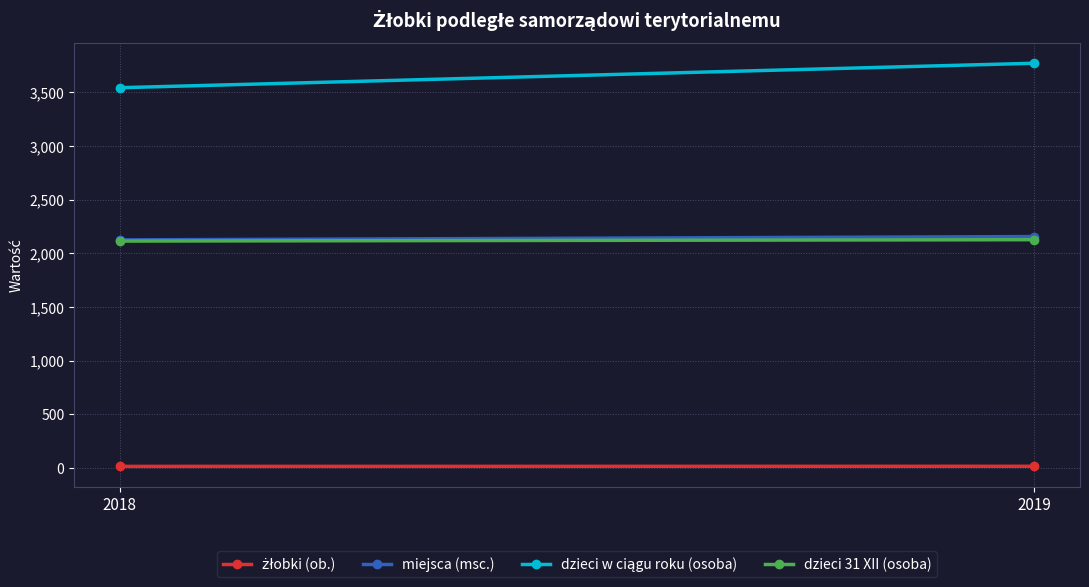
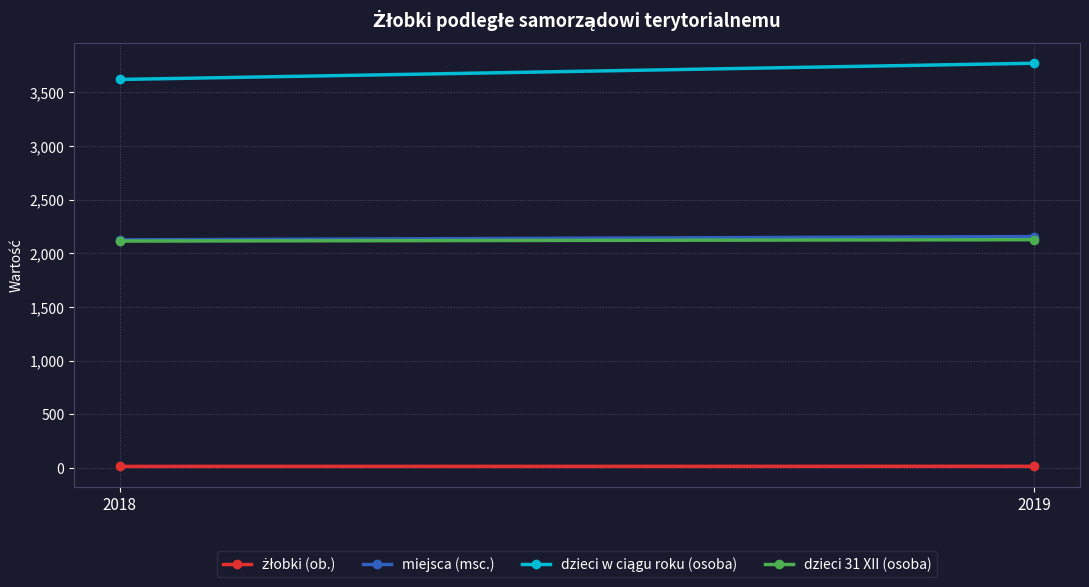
dzieci w ciągu roku (osoba), 2018: 3,540 -> 3,620
